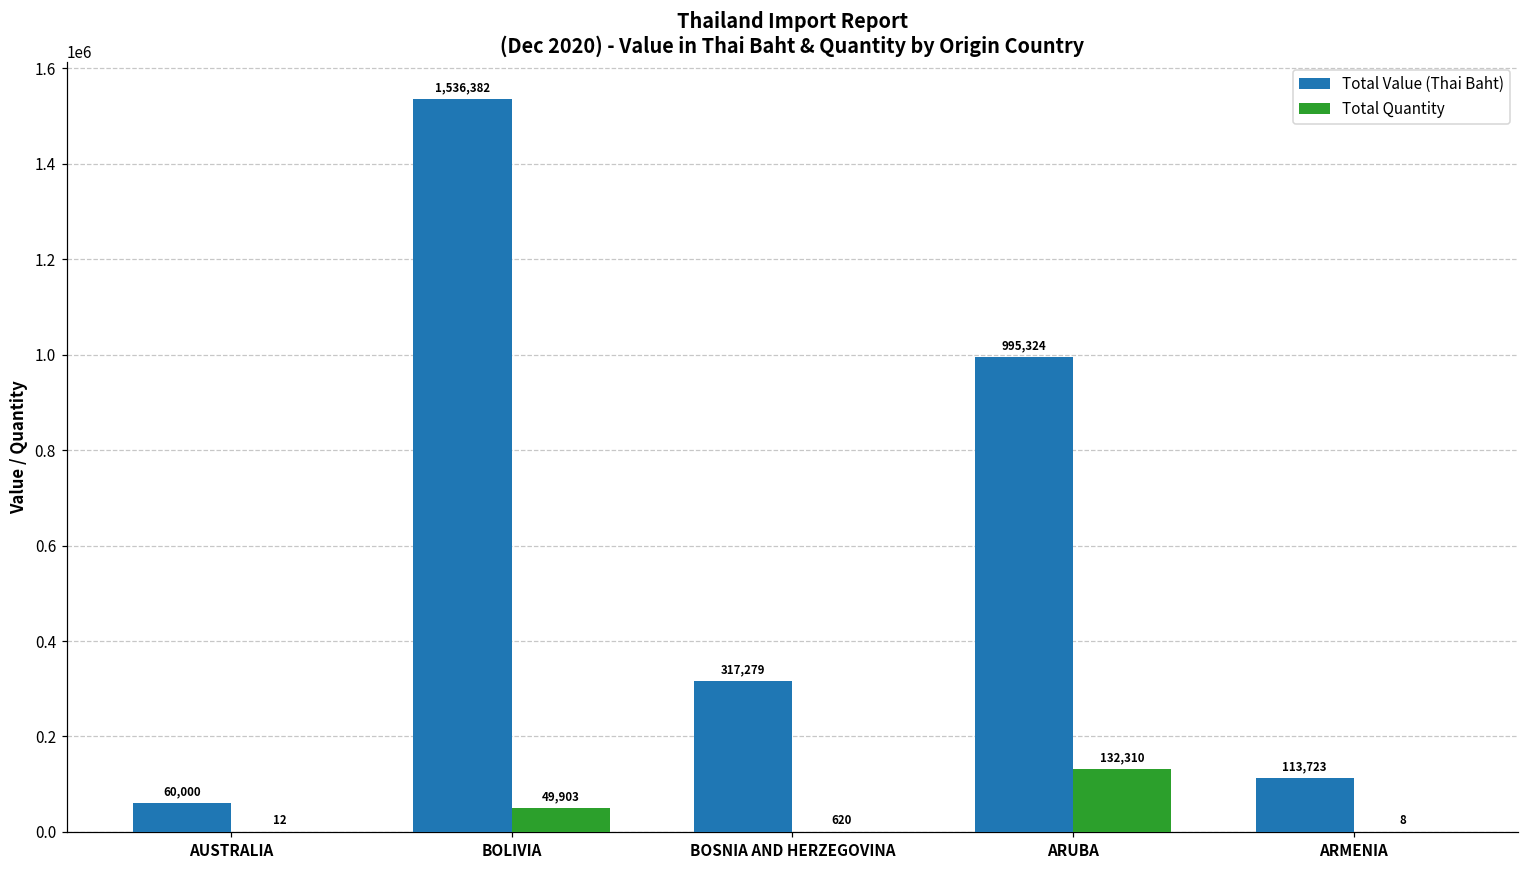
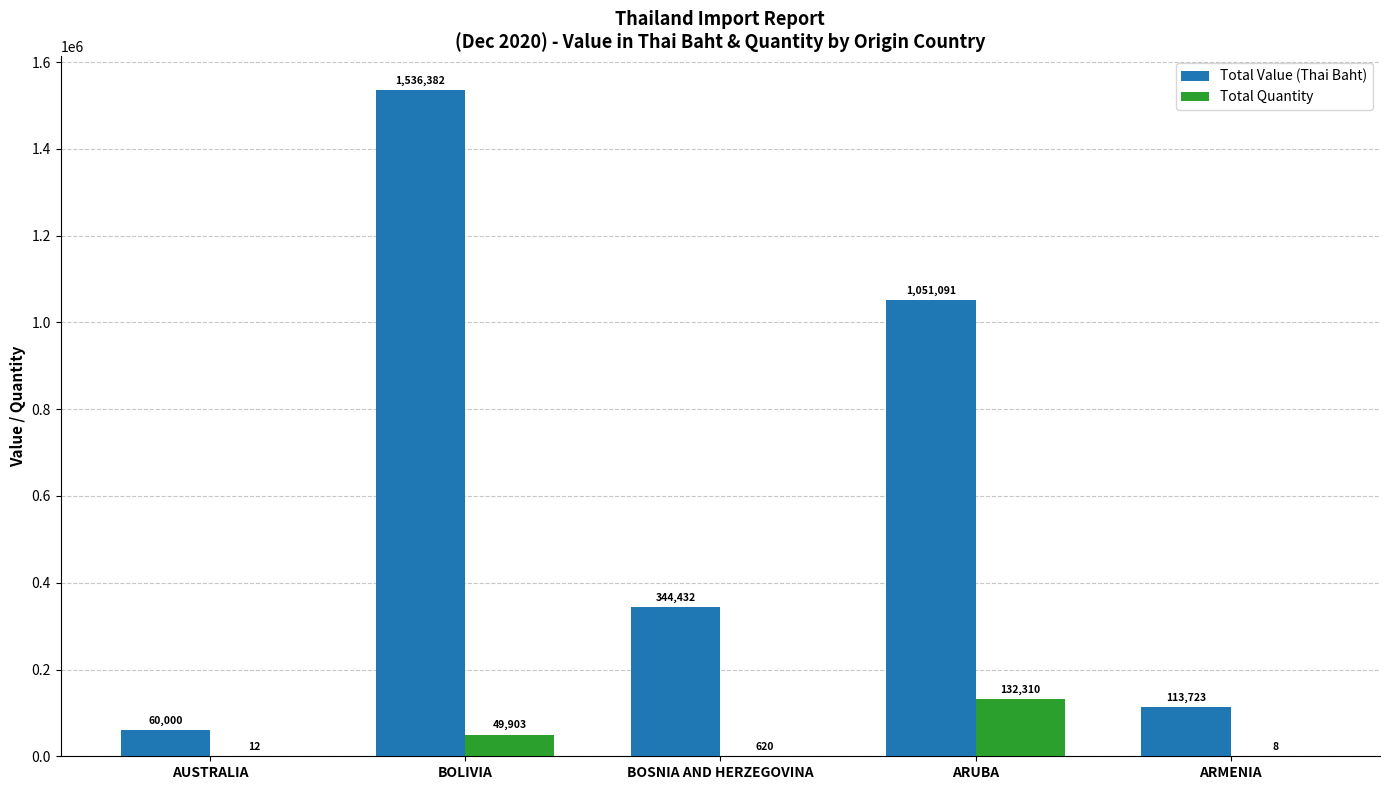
Total Value (Thai Baht), BOSNIA AND HERZEGOVINA: 317,279 -> 344,432
Total Value (Thai Baht), ARUBA: 995,324 -> 1,051,091
